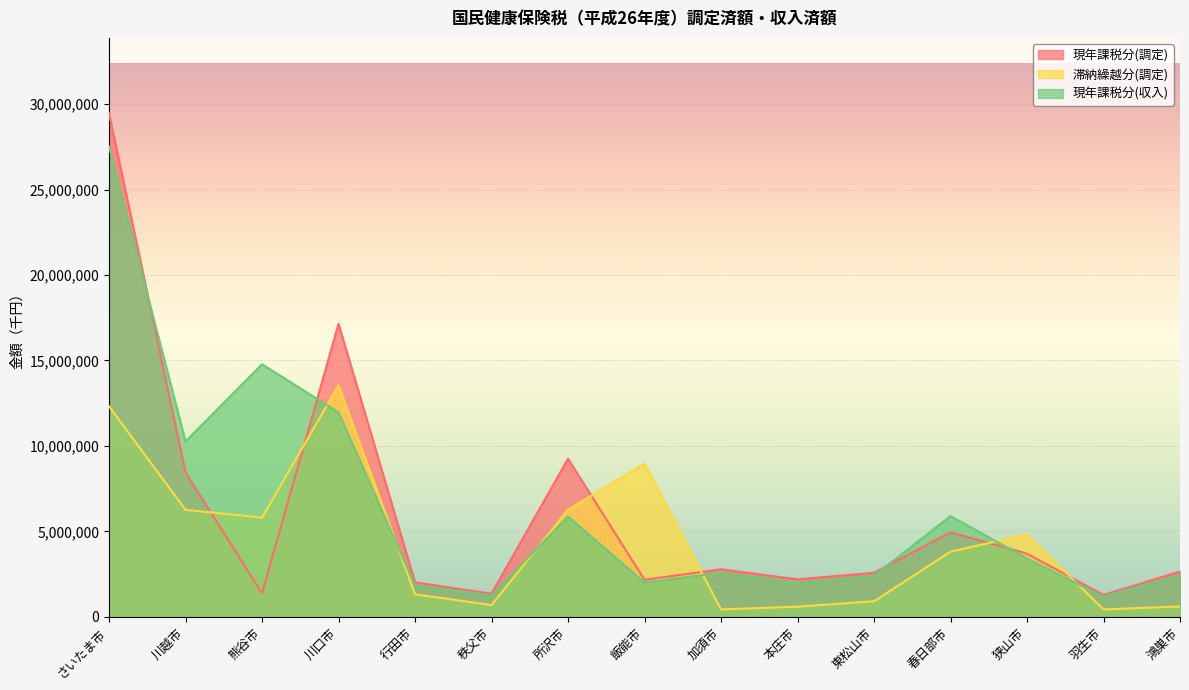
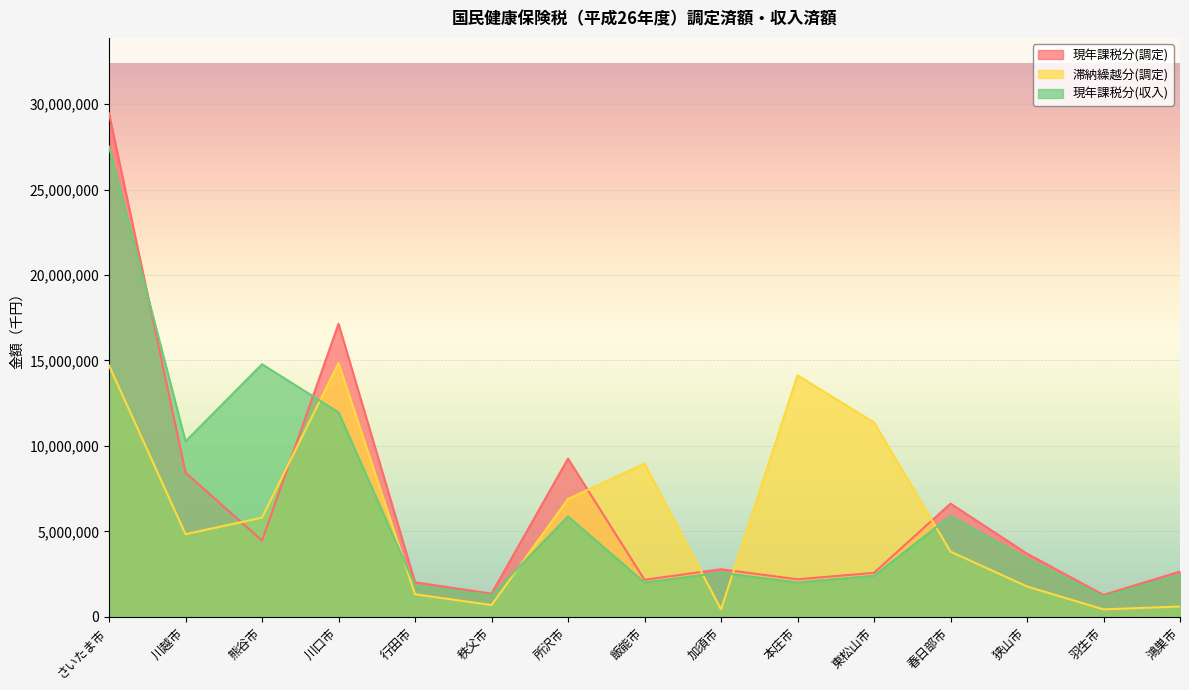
滞納繰越分(調定), さいたま市: 12,300,000 -> 14,700,000
滞納繰越分(調定), 川越市: 6,300,000 -> 4,800,000
現年課税分(調定), 熊谷市: 1,400,000 -> 4,500,000
滞納繰越分(調定), 川口市: 13,500,000 -> 14,900,000
滞納繰越分(調定), 所沢市: 6,300,000 -> 6,900,000
滞納繰越分(調定), 本庄市: 600,000 -> 14,100,000
滞納繰越分(調定), 東松山市: 900,000 -> 11,400,000
現年課税分(調定), 春日部市: 5,000,000 -> 6,600,000
滞納繰越分(調定), 狭山市: 4,800,000 -> 1,800,000
